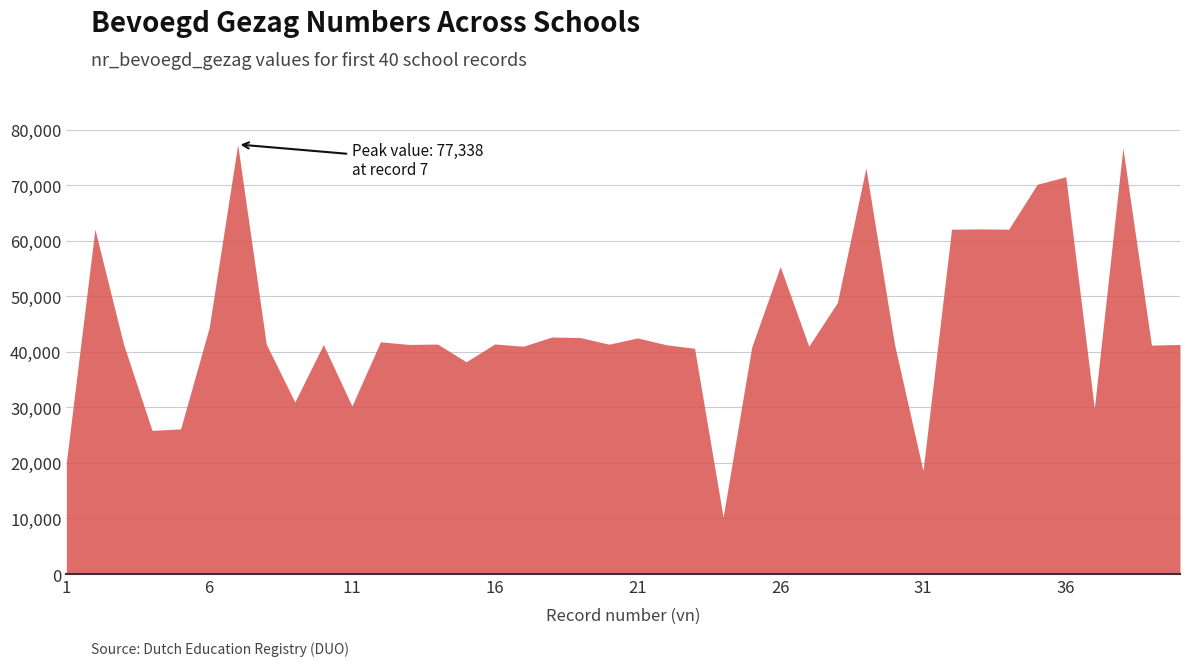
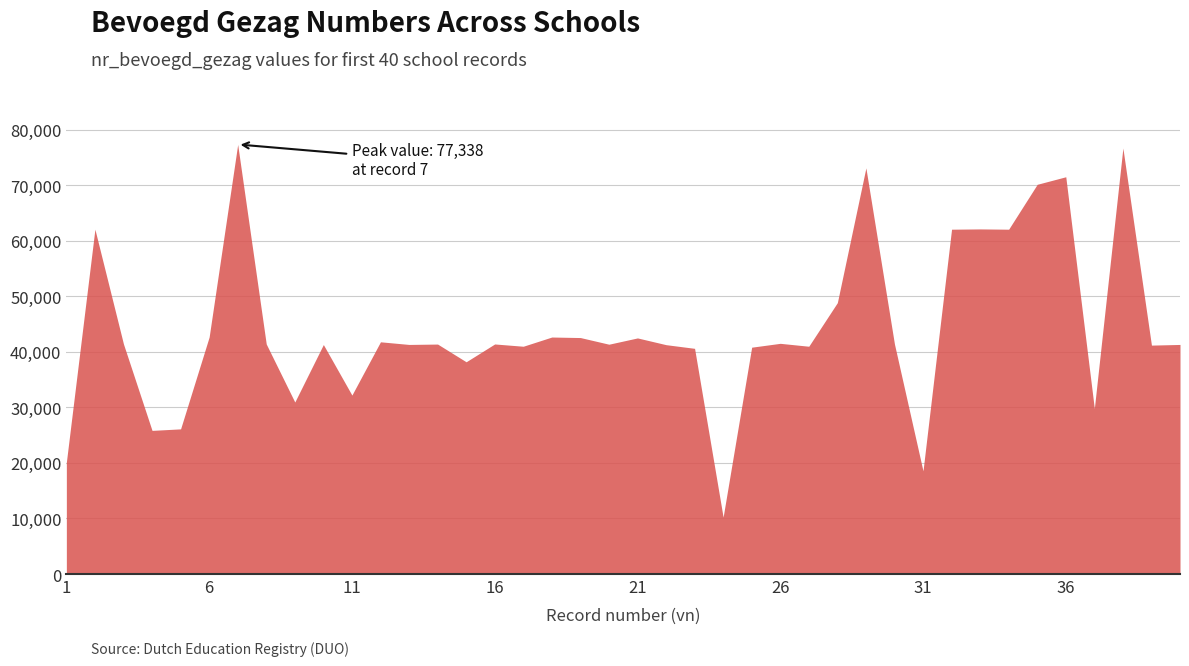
6: 44,000 -> 43,000
11: 30,000 -> 32,000
26: 55,000 -> 42,000
